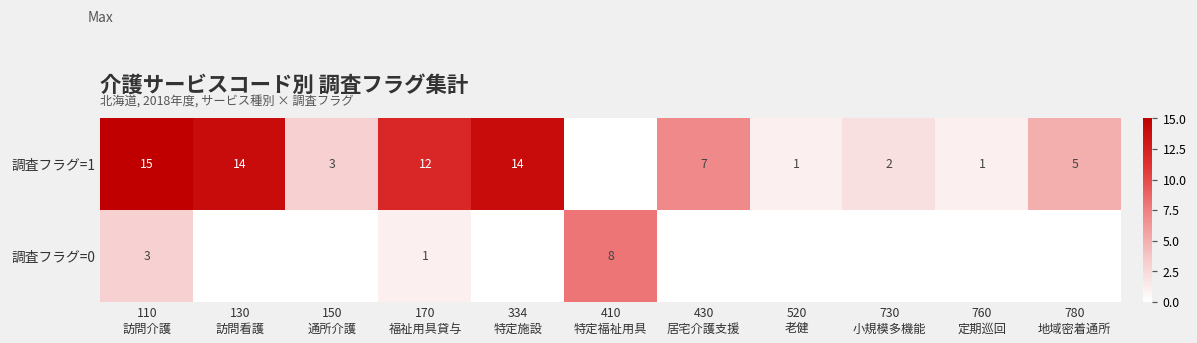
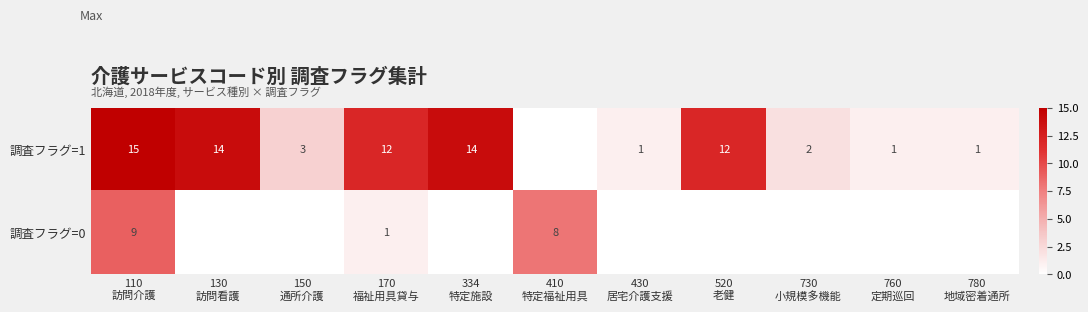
調査フラグ=1, 430 居宅介護支援: 7 -> 1
調査フラグ=1, 520 老健: 1 -> 12
調査フラグ=1, 780 地域密着通所: 5 -> 1
調査フラグ=0, 110 訪問介護: 3 -> 9
